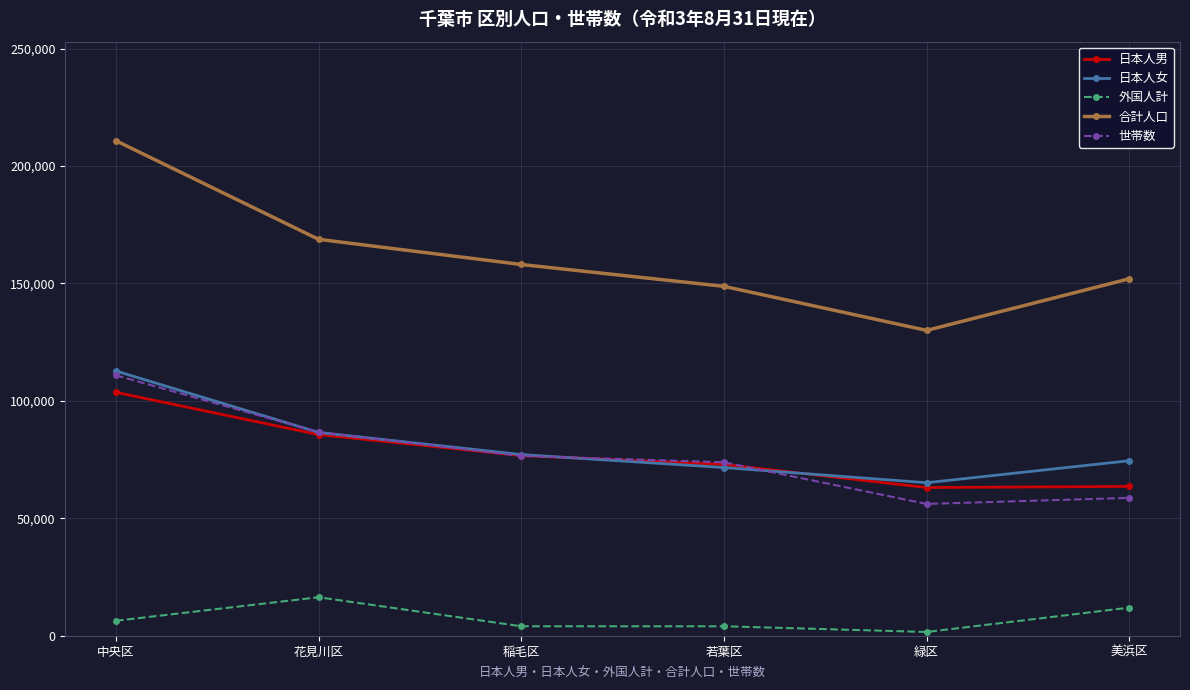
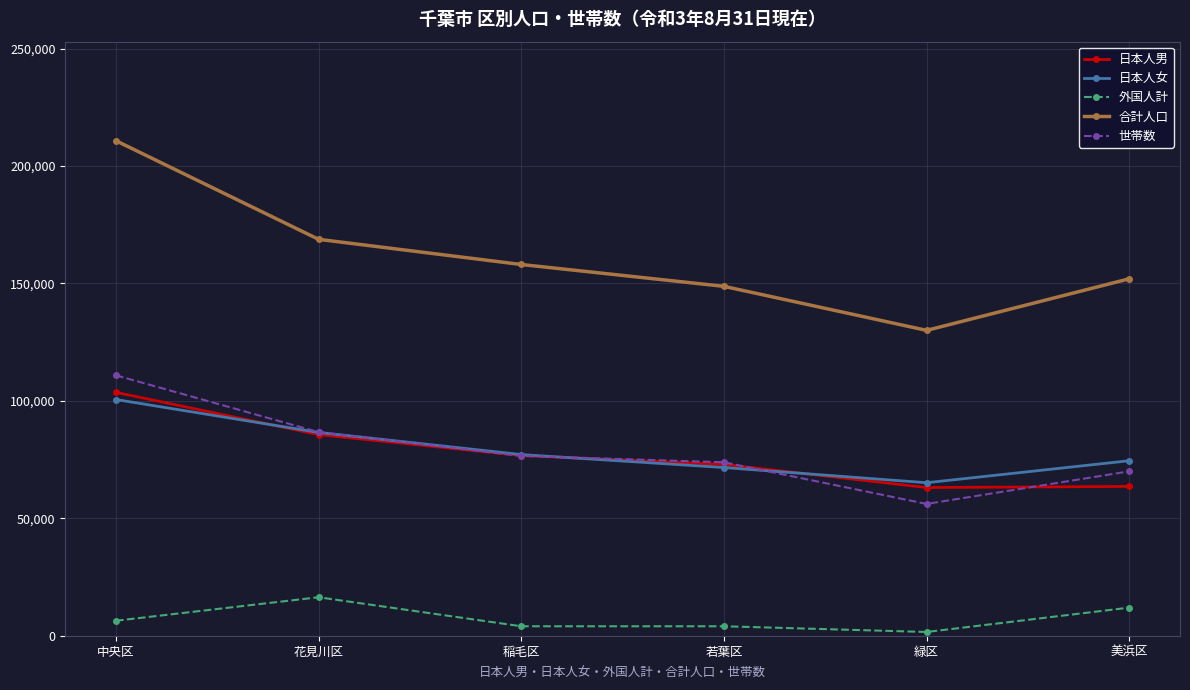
日本人女, 中央区: 113,000 -> 101,000
世帯数, 美浜区: 59,000 -> 70,000
